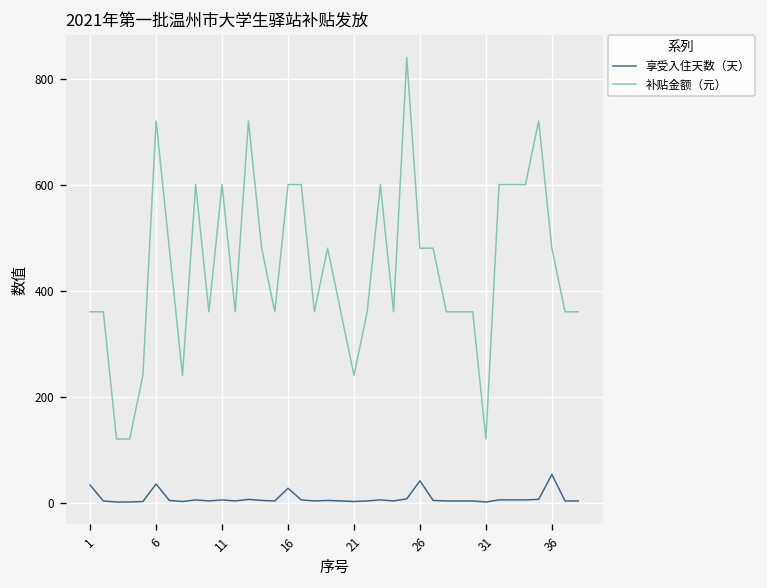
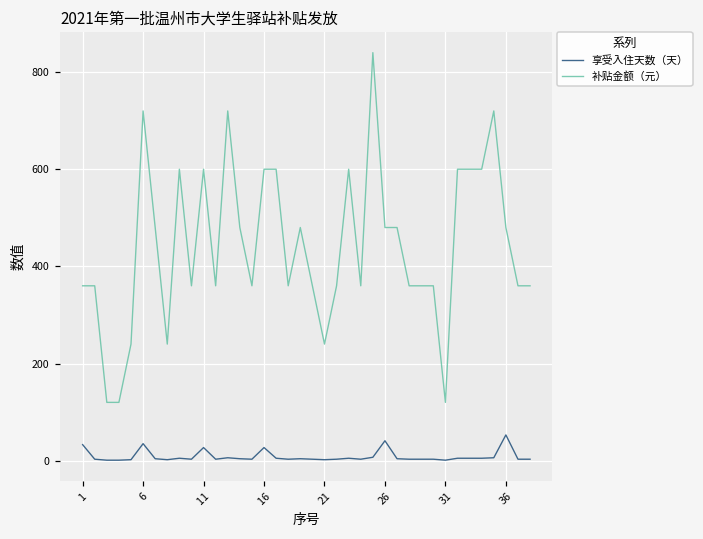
享受入住天数（天）, 11: 10 -> 30
